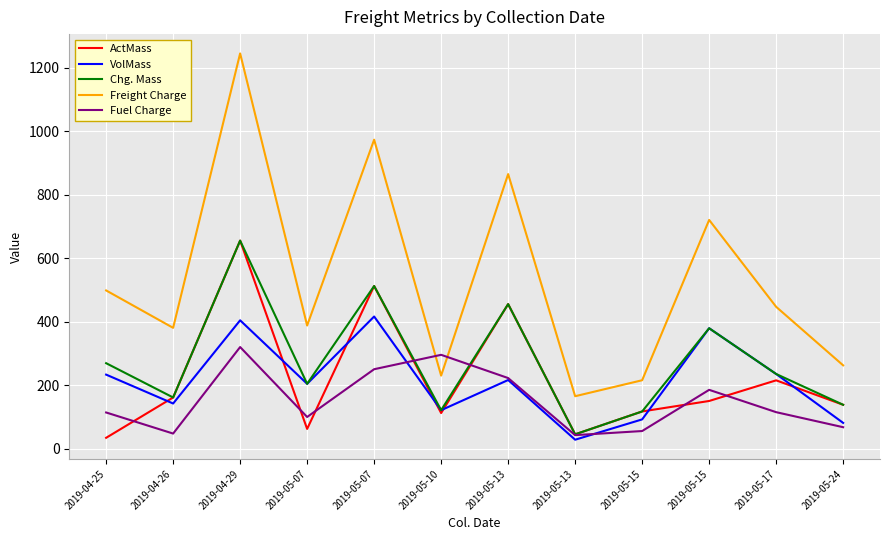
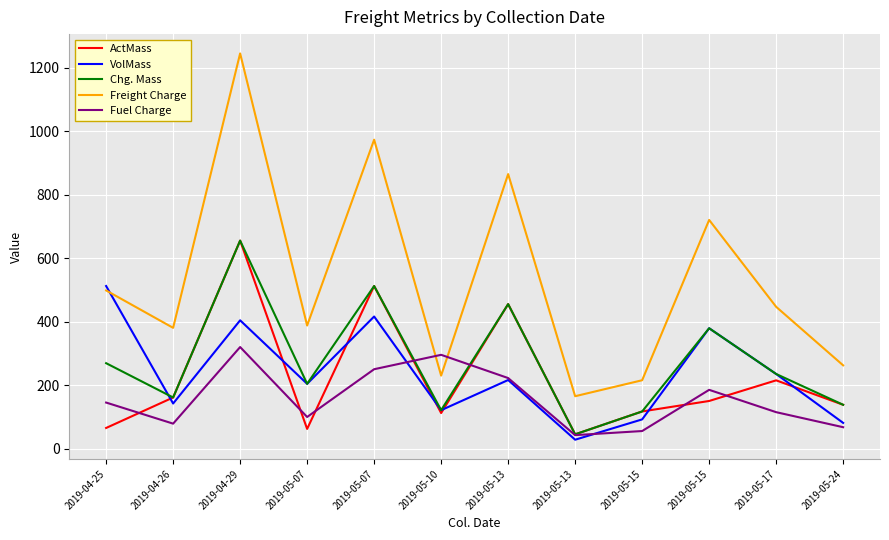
ActMass, 2019-04-25: 30 -> 70
VolMass, 2019-04-25: 230 -> 510
Fuel Charge, 2019-04-25: 110 -> 150
Fuel Charge, 2019-04-26: 50 -> 80
